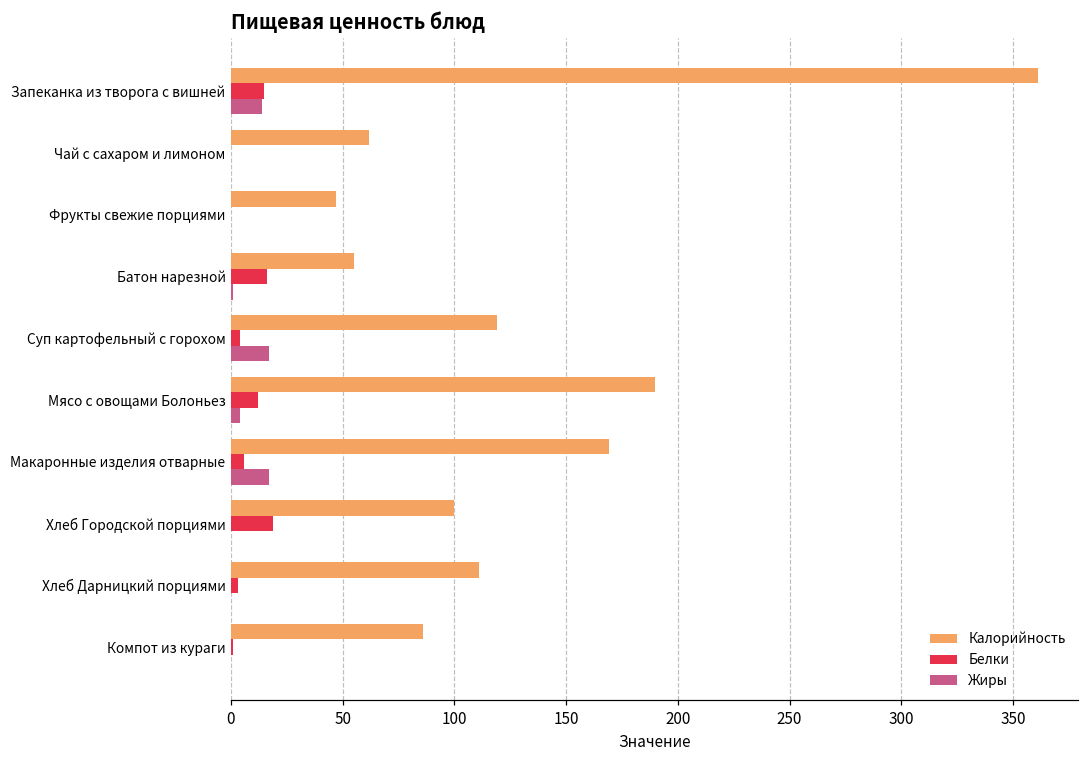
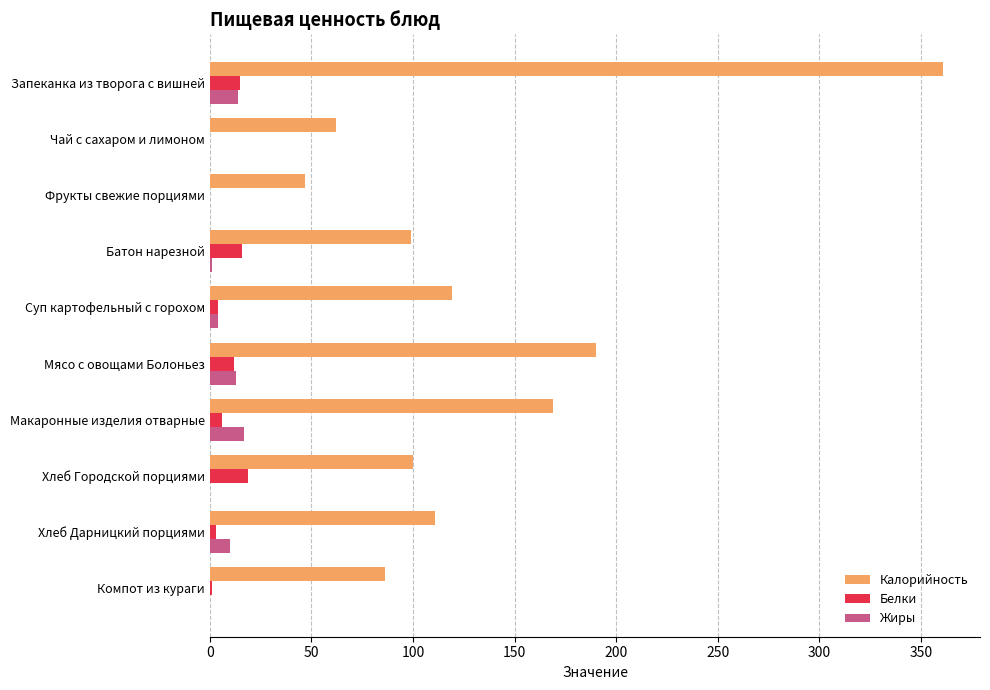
Калорийность, Батон нарезной: 55 -> 99
Жиры, Суп картофельный с горохом: 17 -> 4
Жиры, Мясо с овощами Болоньез: 4 -> 13
Жиры, Хлеб Дарницкий порциями: 0 -> 10
